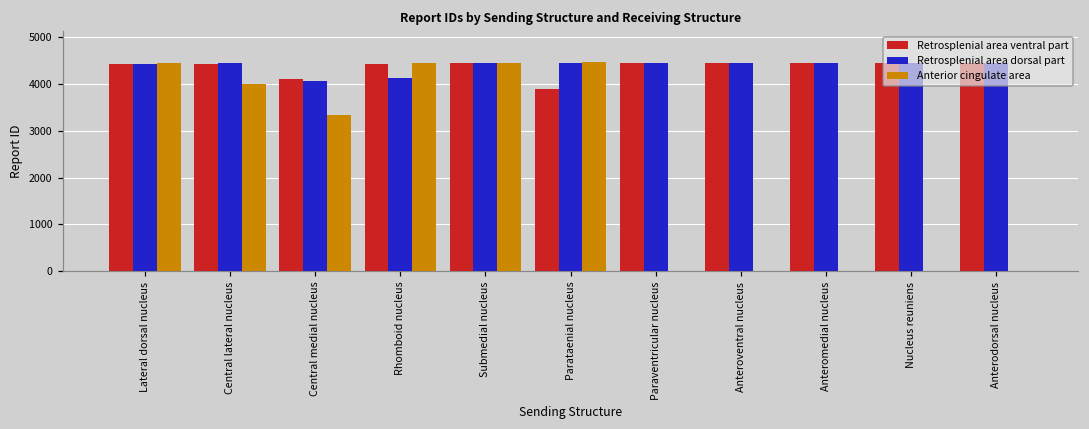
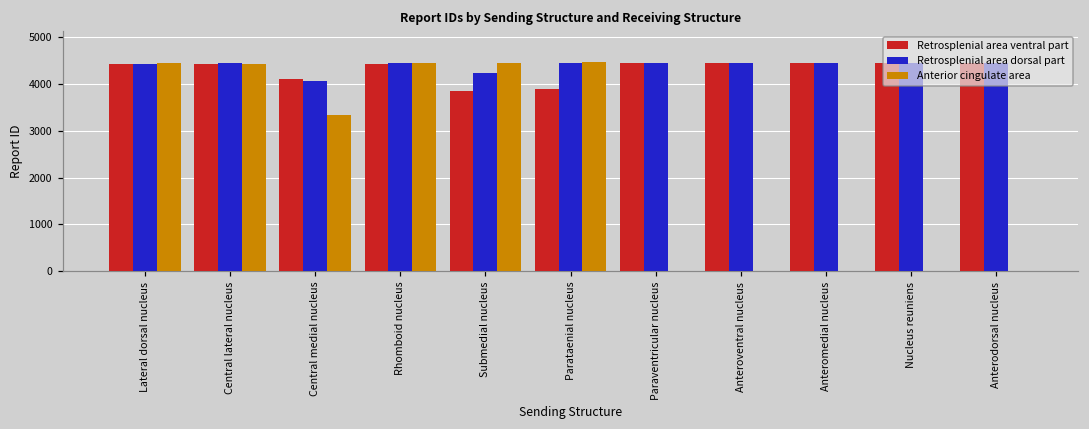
Anterior cingulate area, Central lateral nucleus: 4000 -> 4400
Retrosplenial area dorsal part, Rhomboid nucleus: 4100 -> 4400
Retrosplenial area ventral part, Submedial nucleus: 4400 -> 3900
Retrosplenial area dorsal part, Submedial nucleus: 4400 -> 4200
